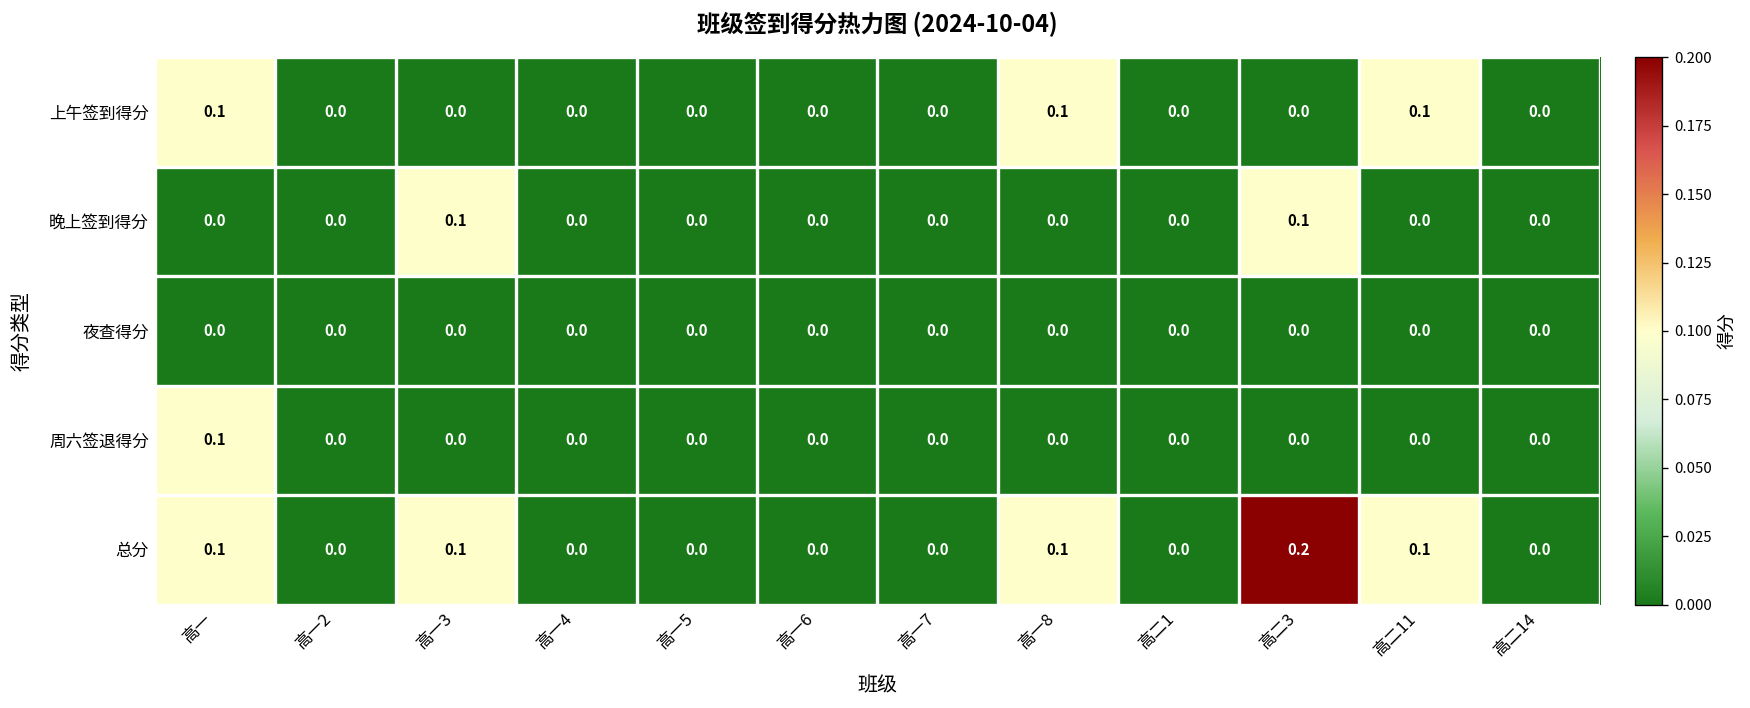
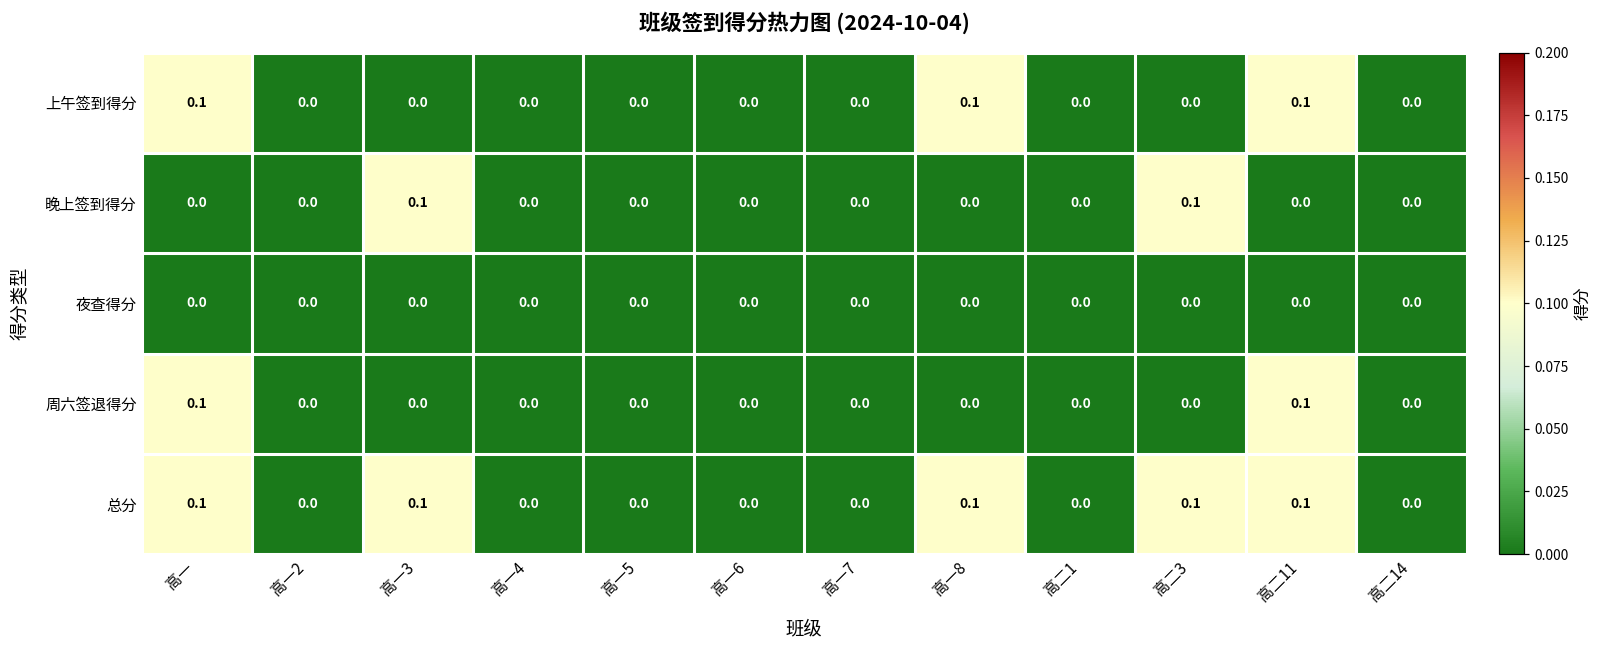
周六签退得分, 高二11: 0.0 -> 0.1
总分, 高二3: 0.2 -> 0.1
